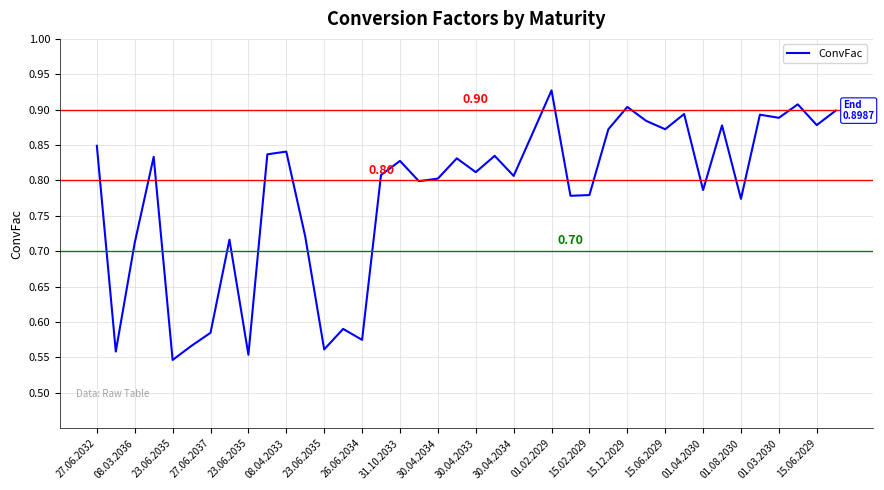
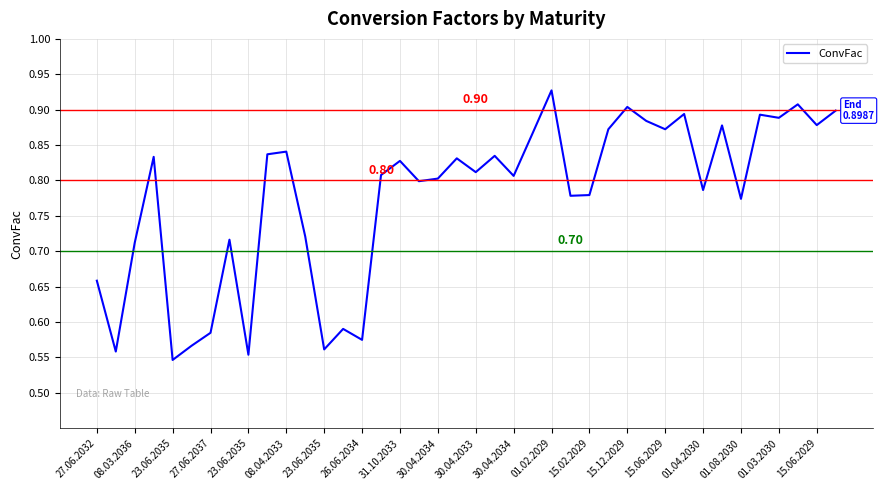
27.06.2032: 0.85 -> 0.66
